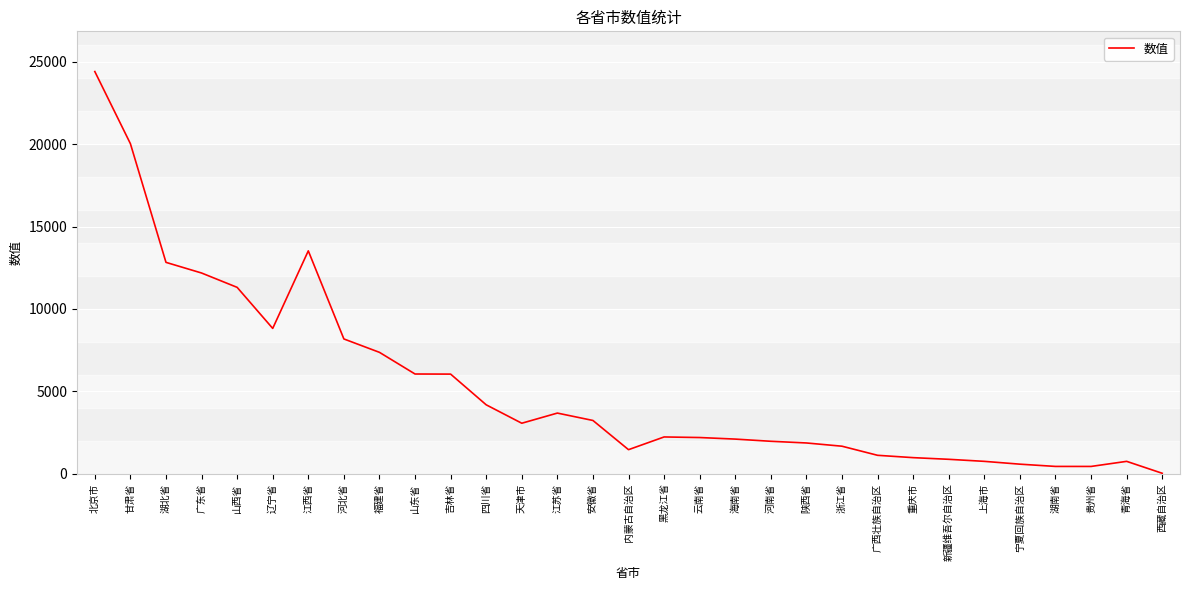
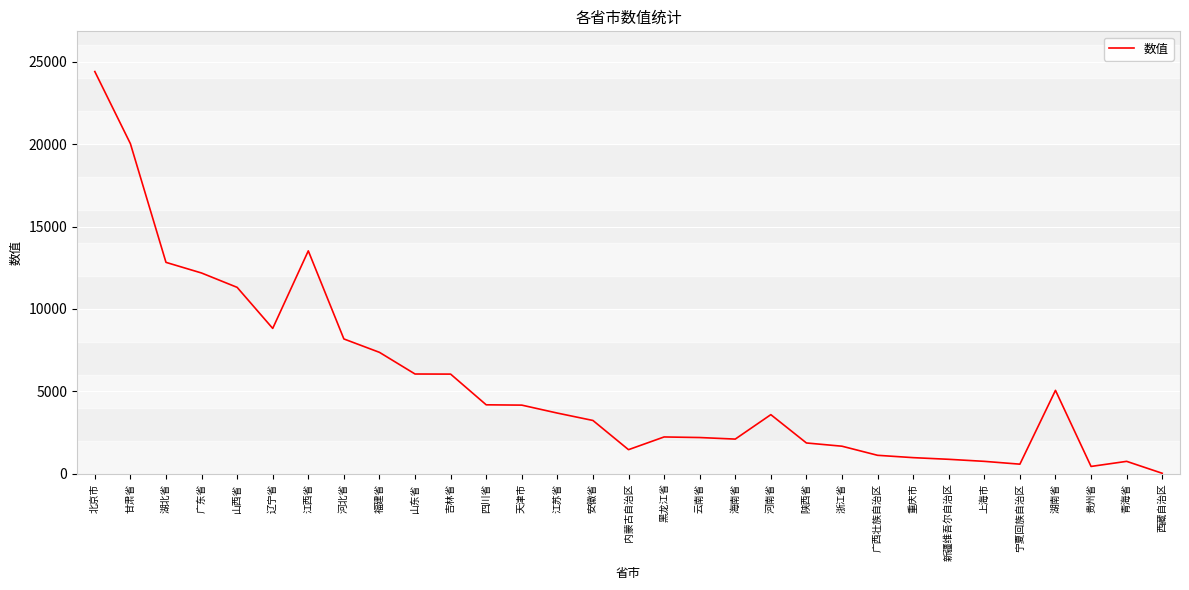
天津市: 3100 -> 4200
河南省: 2000 -> 3600
湖南省: 400 -> 5100
